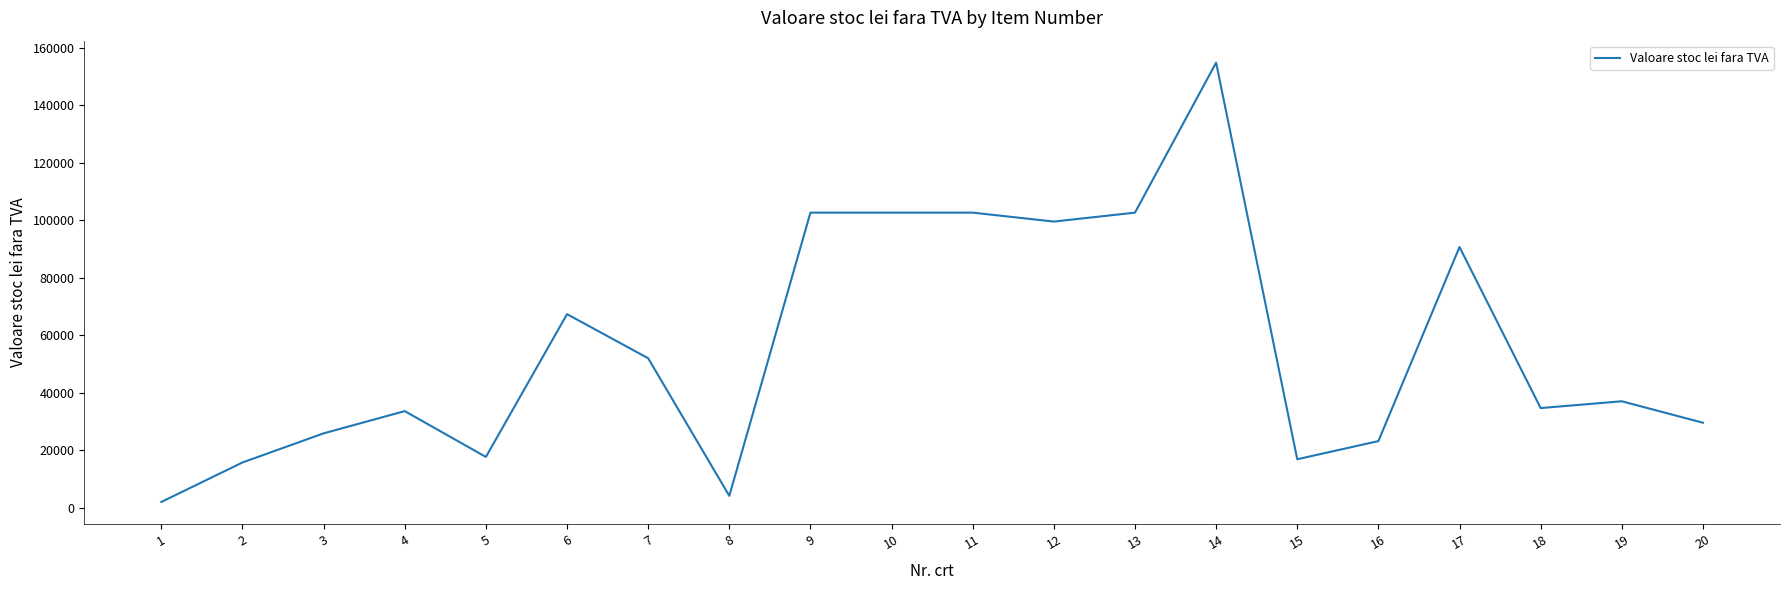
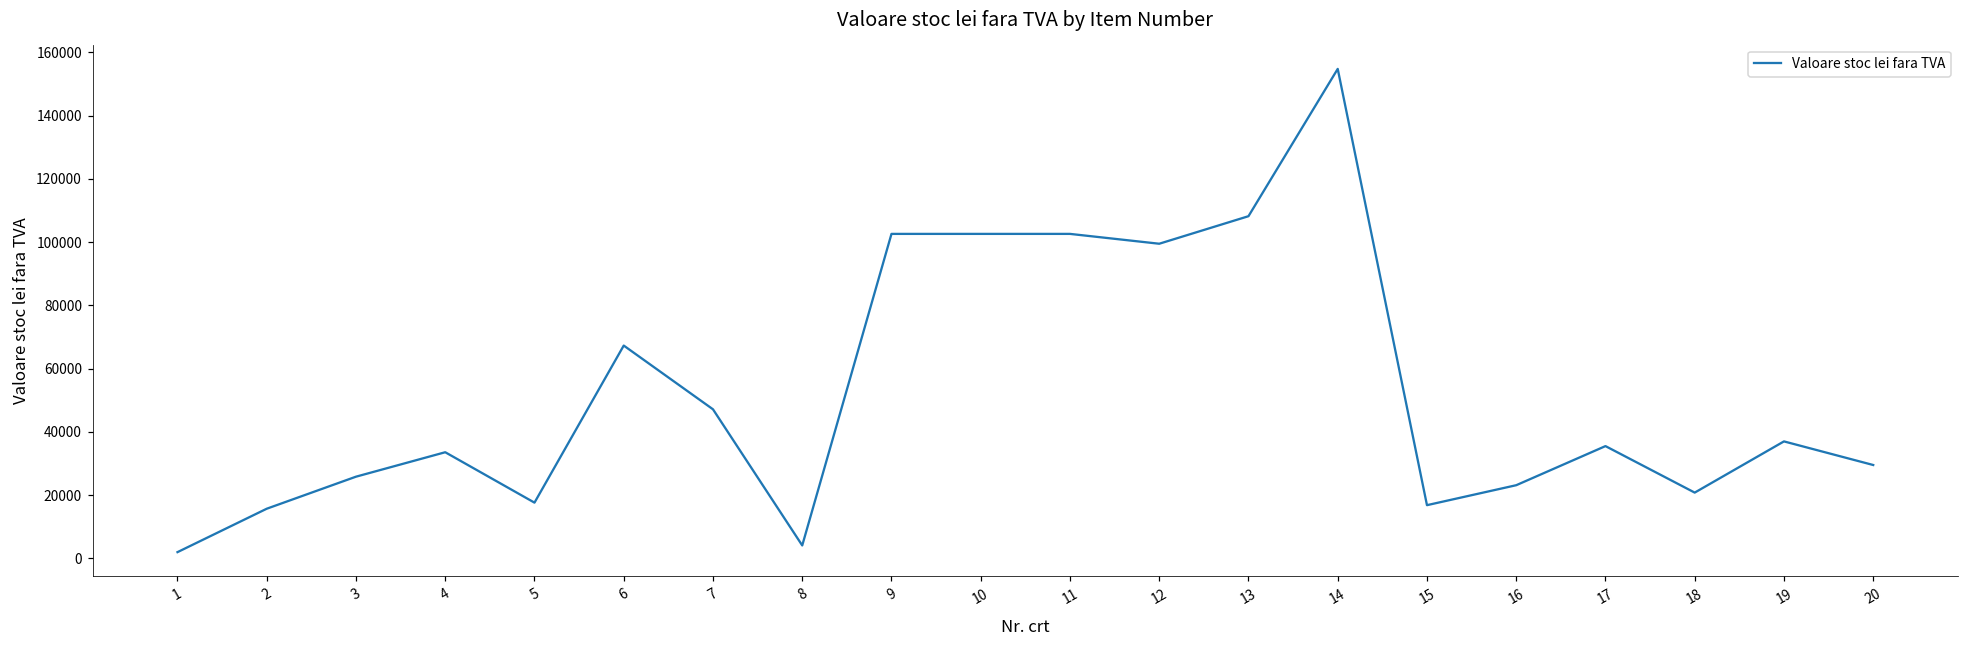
7: 52000 -> 47000
13: 103000 -> 108000
17: 91000 -> 36000
18: 35000 -> 21000
